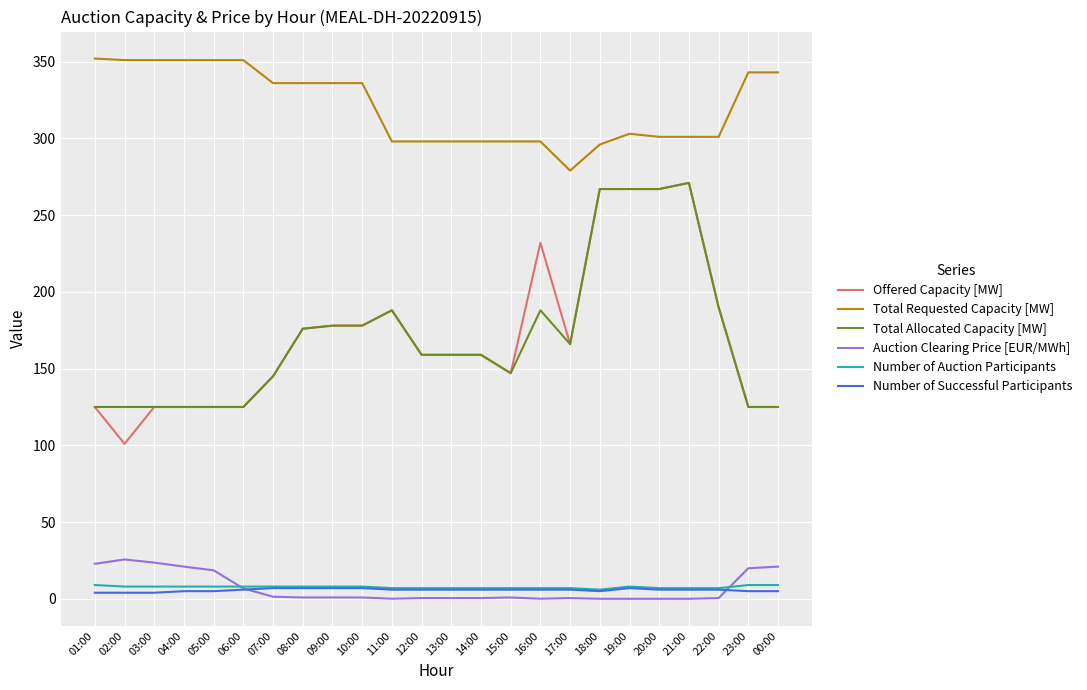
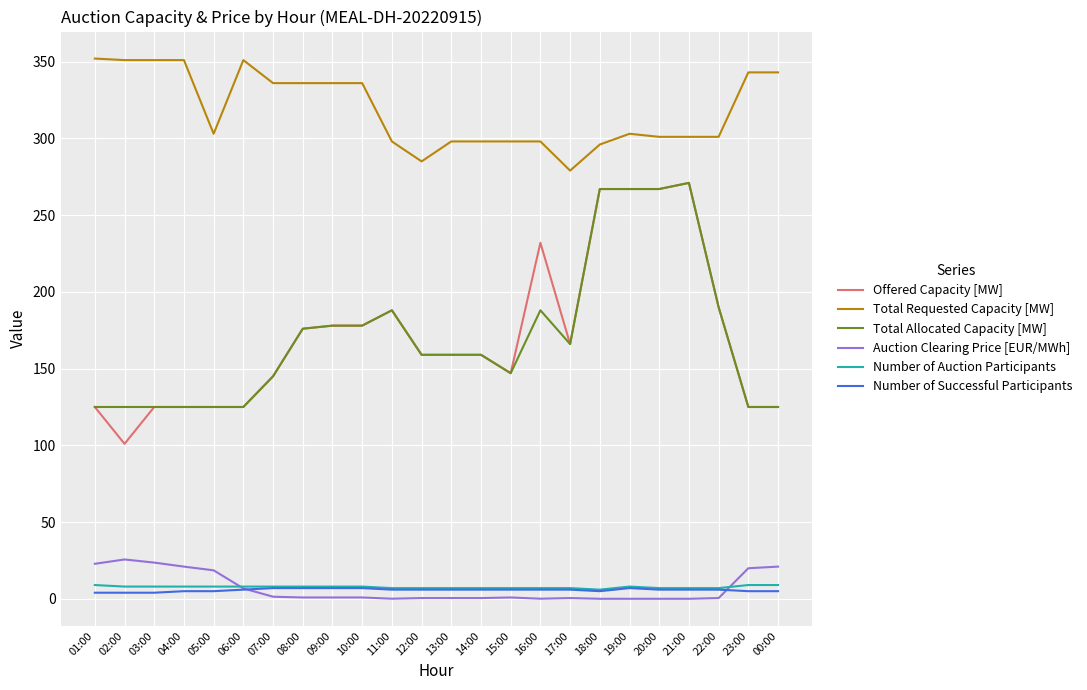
Total Requested Capacity [MW], 05:00: 351 -> 303
Total Requested Capacity [MW], 12:00: 298 -> 285
